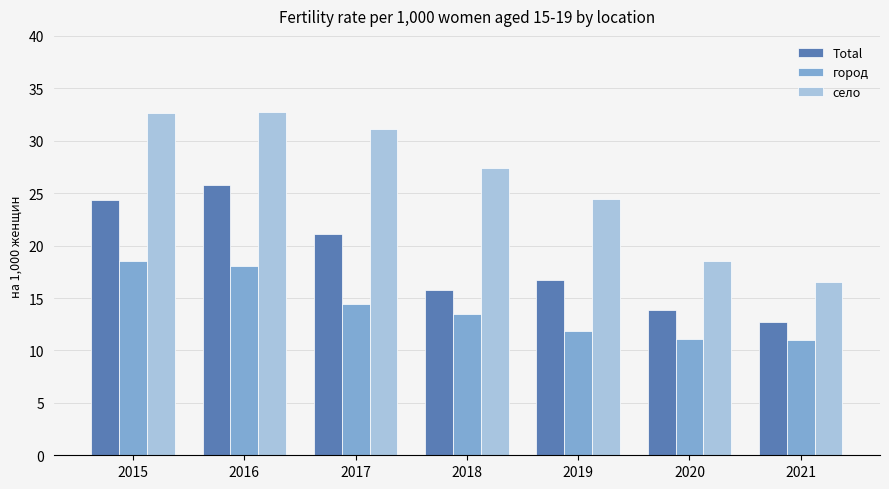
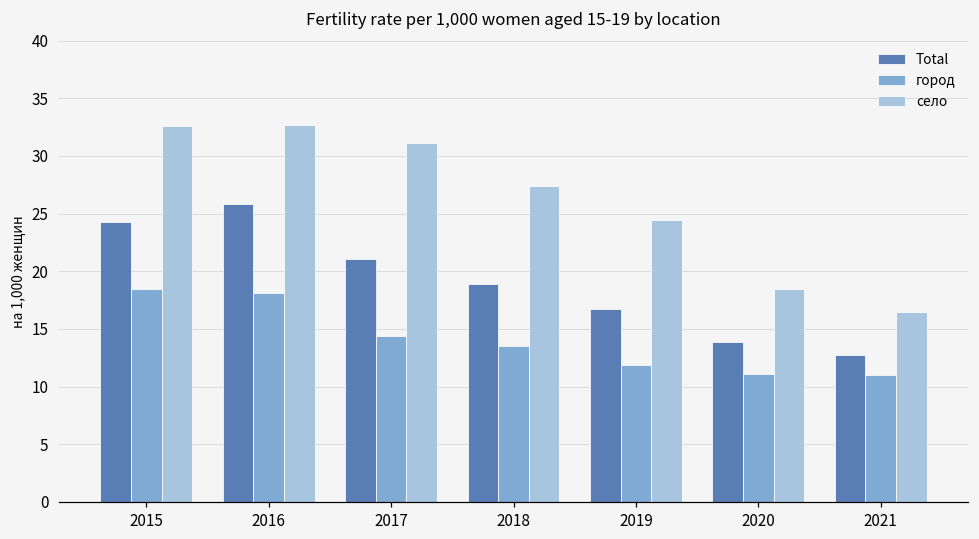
Total, 2018: 15.8 -> 18.9
